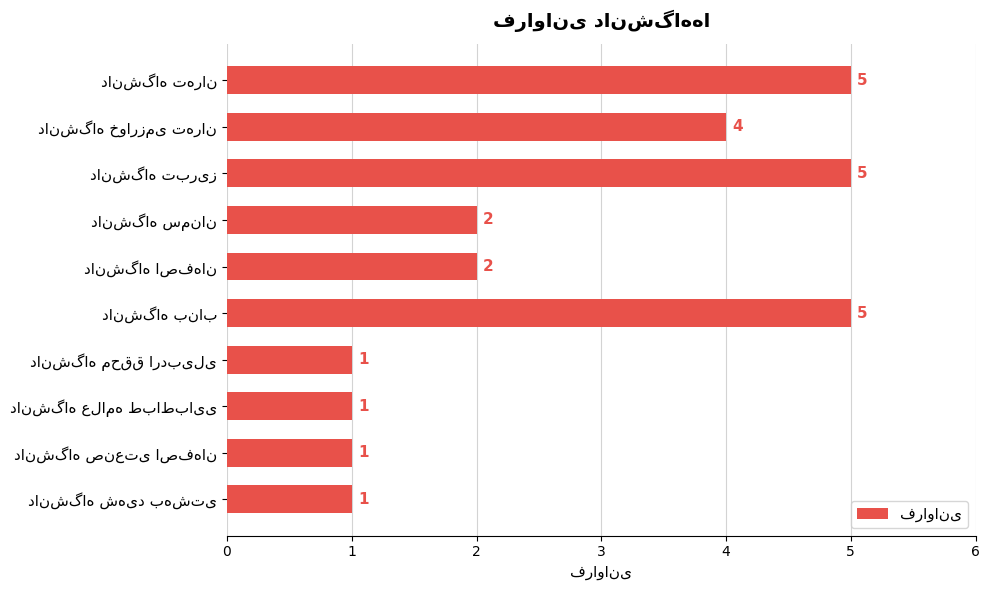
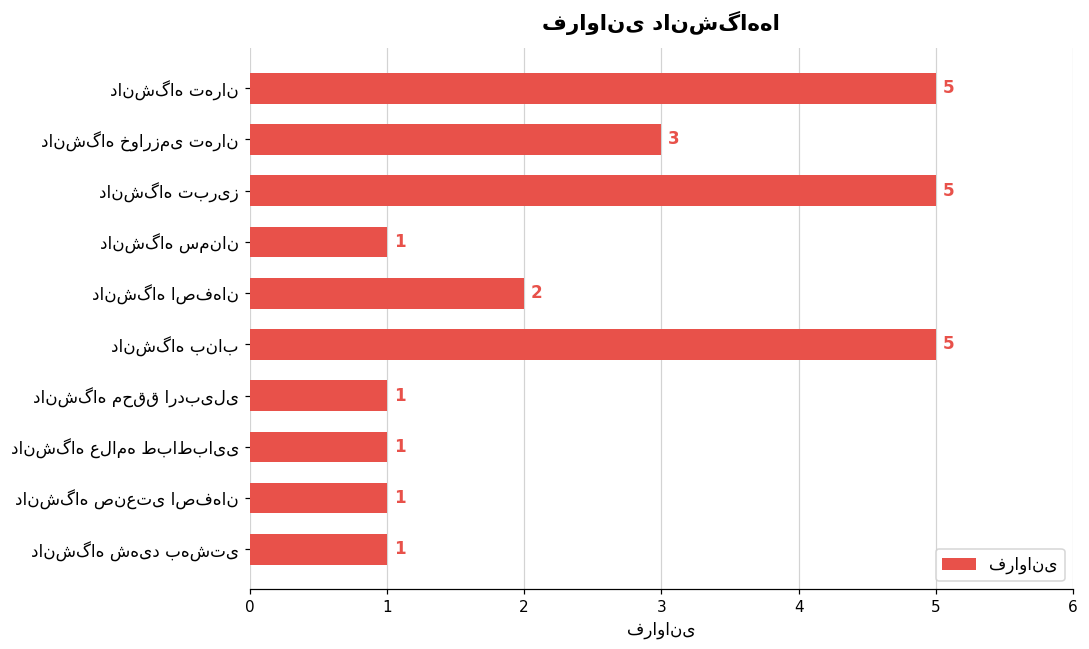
دانشگاه خوارزمی تهران: 4 -> 3
دانشگاه سمنان: 2 -> 1
